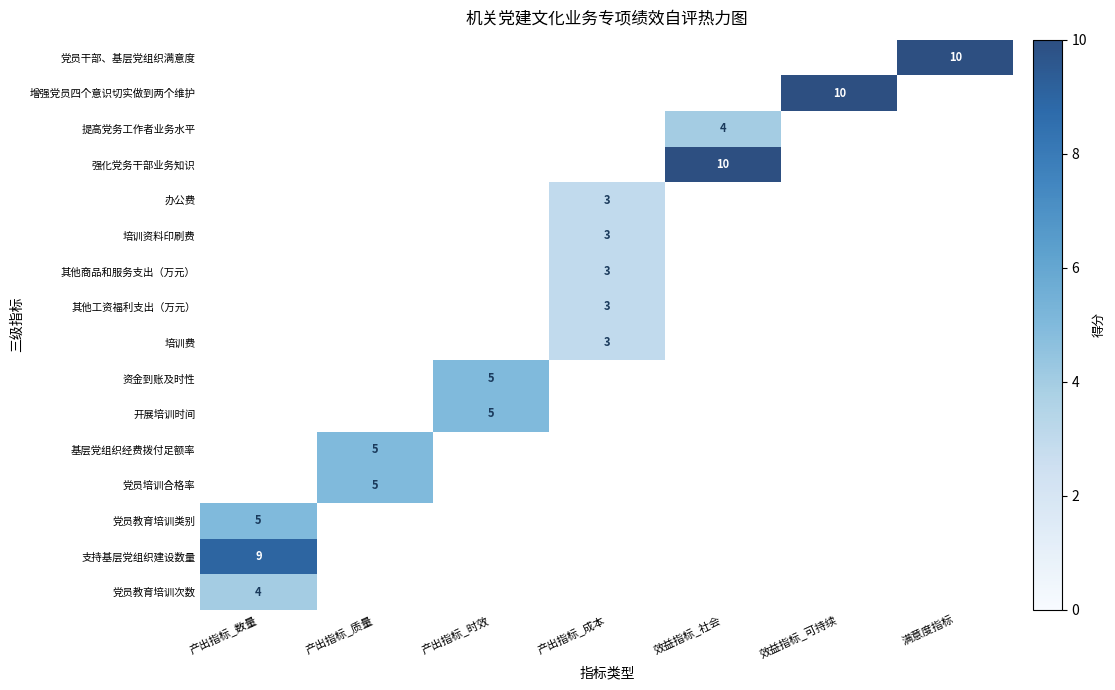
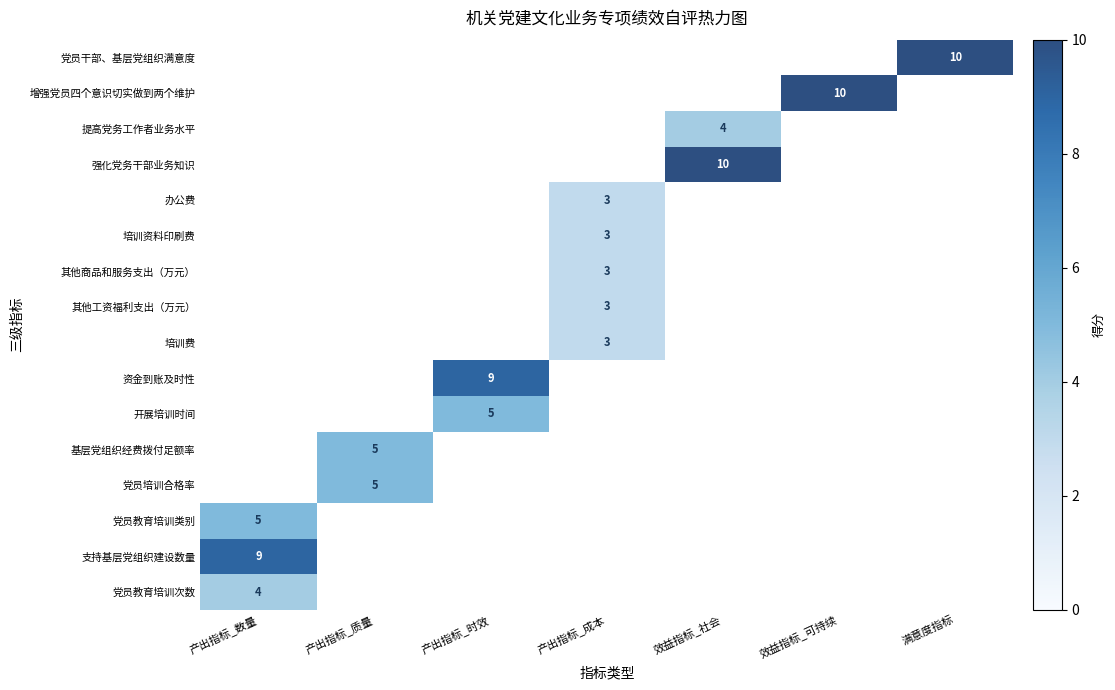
资金到账及时性, 产出指标_时效: 5 -> 9
